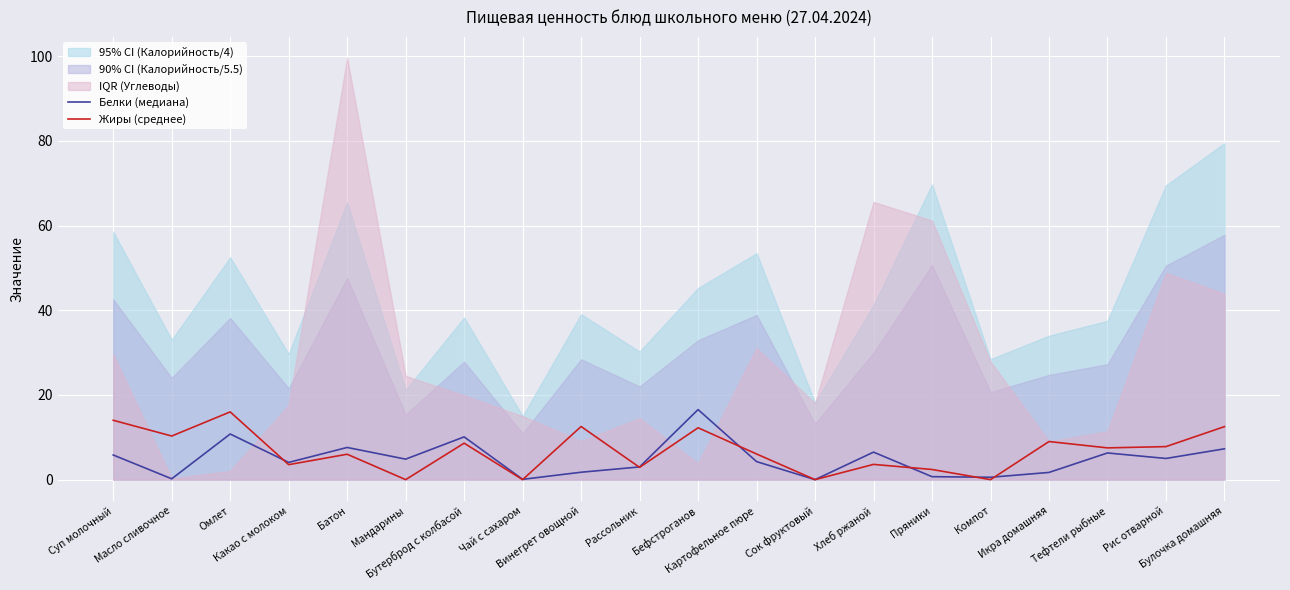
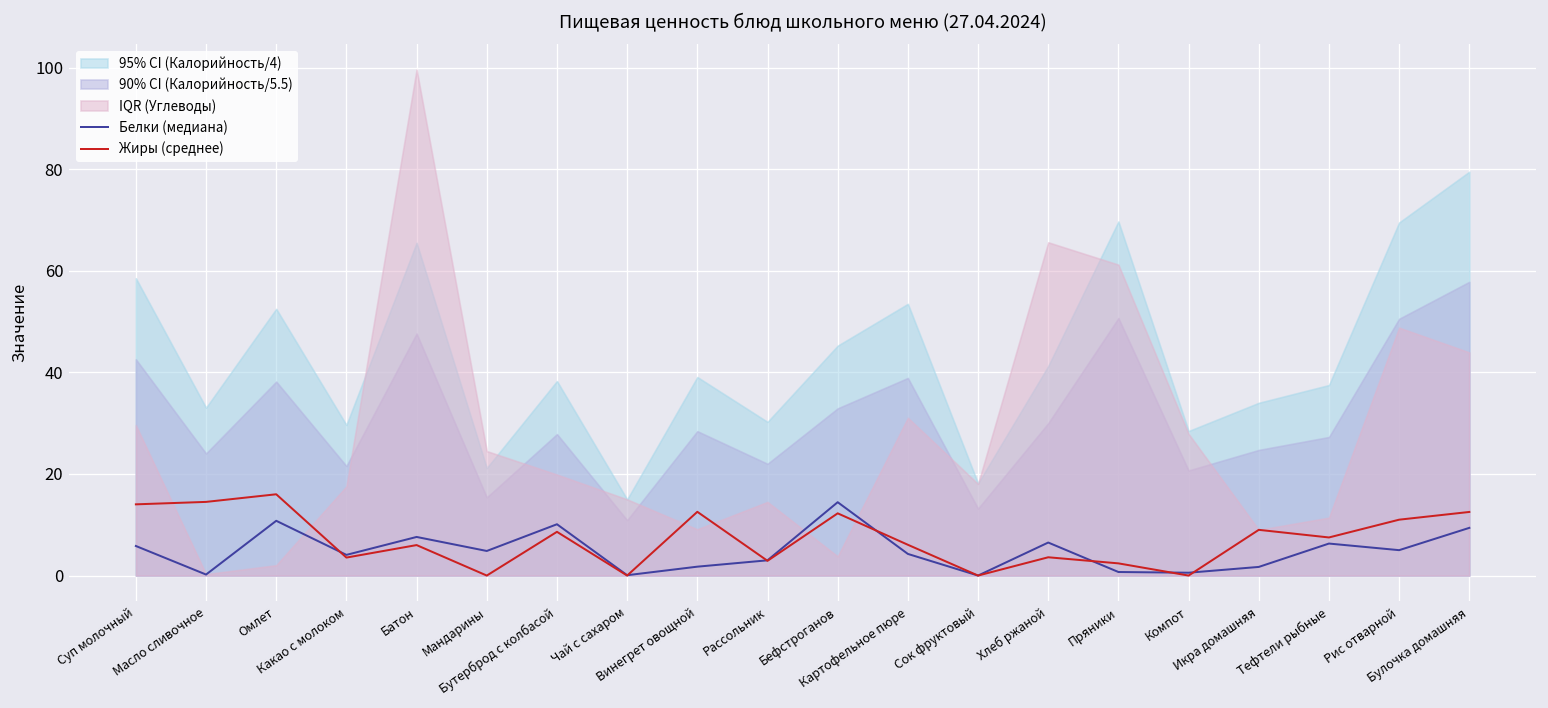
Жиры (среднее), Масло сливочное: 10 -> 15
Белки (медиана), Бефстроганов: 17 -> 14
Жиры (среднее), Рис отварной: 8 -> 11
Белки (медиана), Булочка домашняя: 7 -> 9
